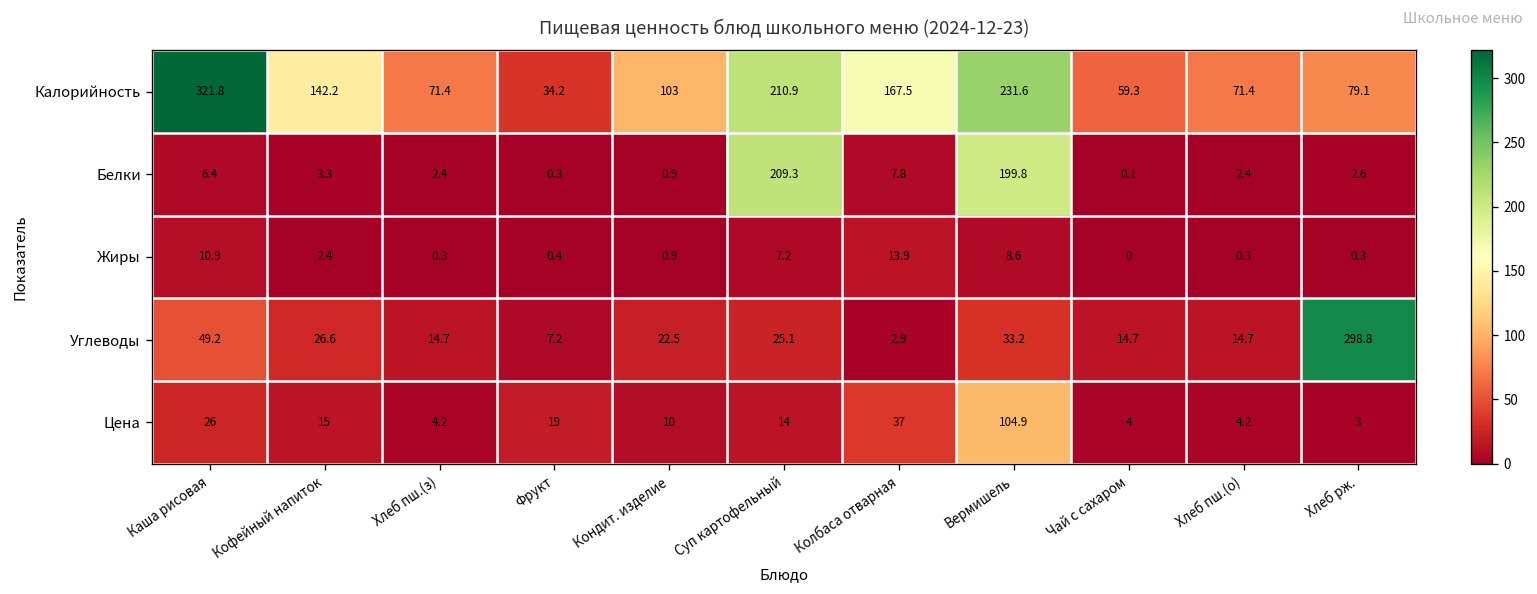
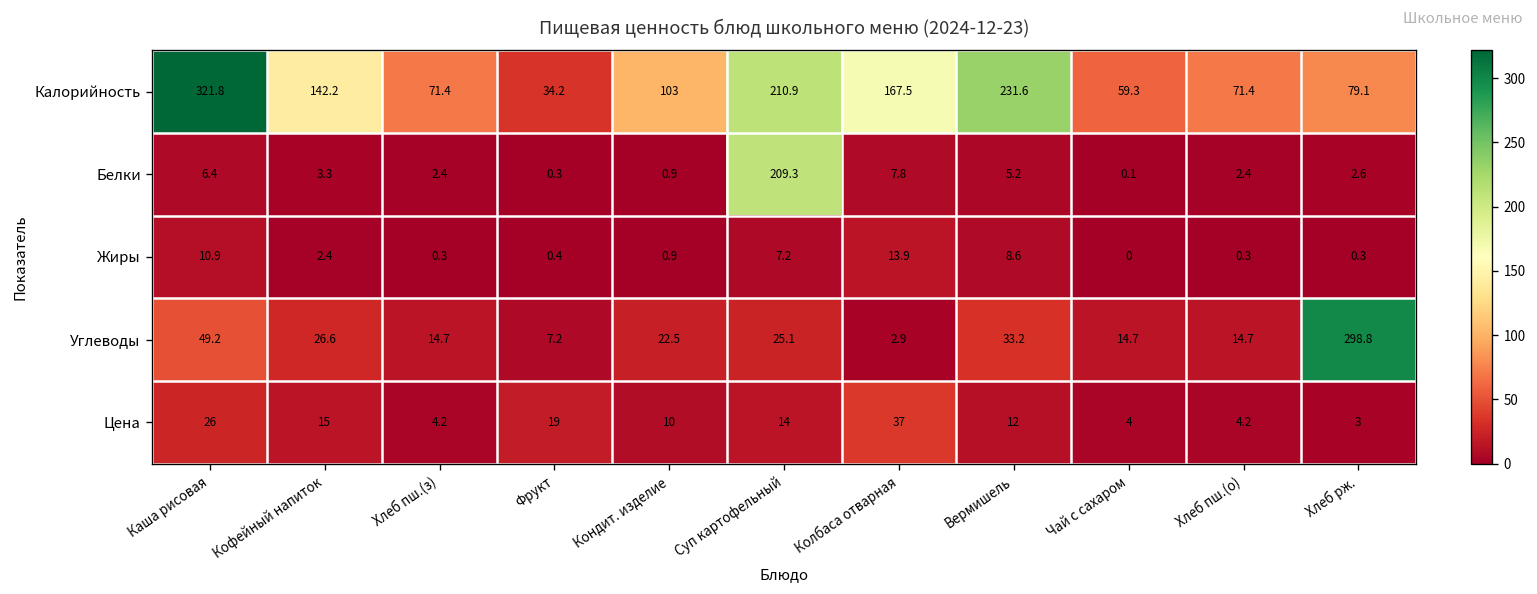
Белки, Вермишель: 199.8 -> 5.2
Цена, Вермишель: 104.9 -> 12
